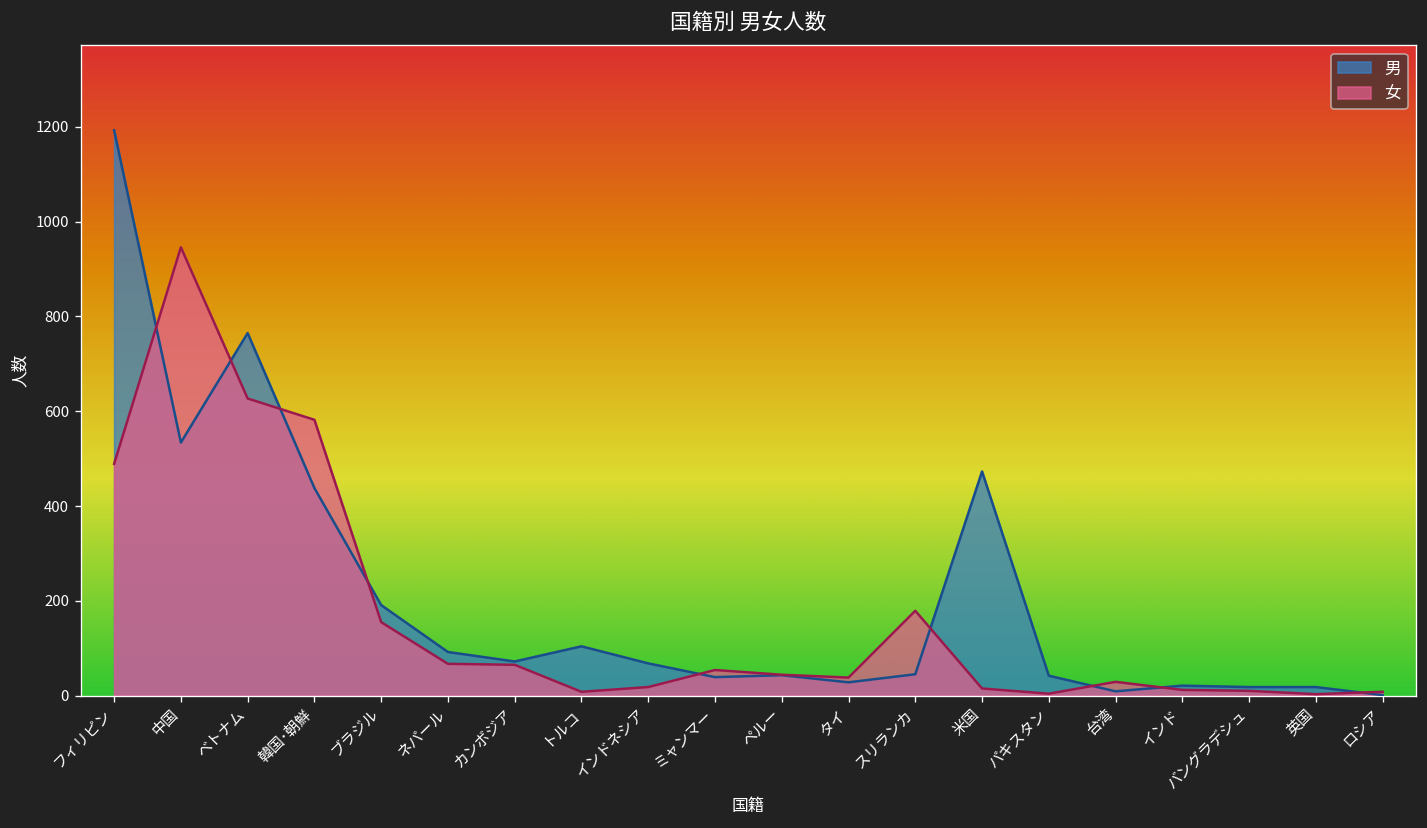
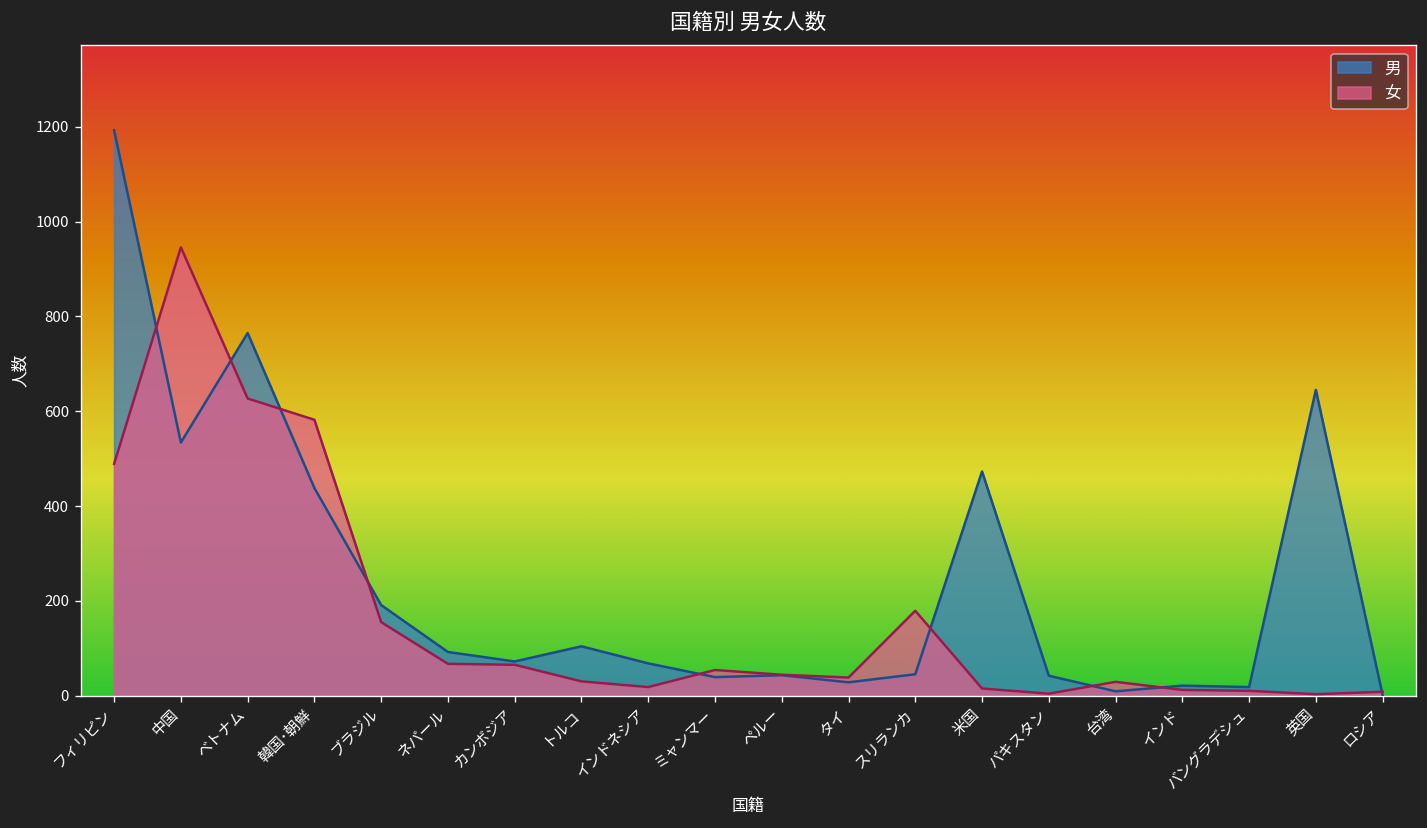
女, トルコ: 10 -> 30
男, 英国: 20 -> 650
